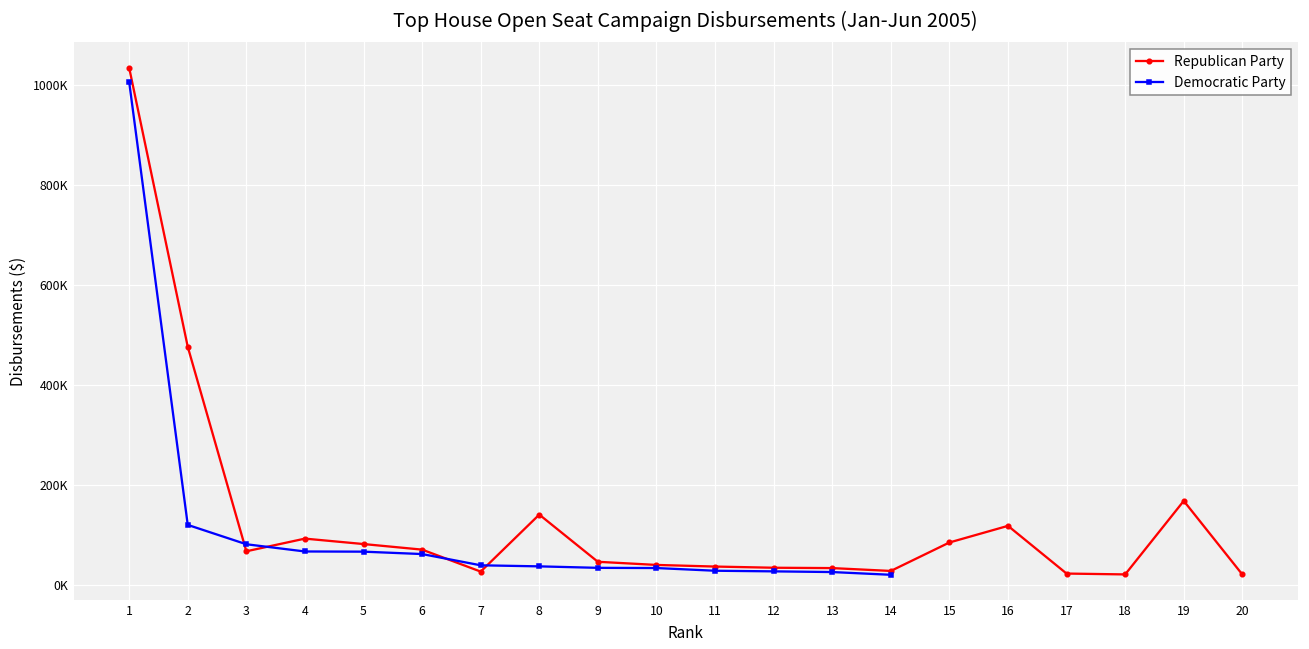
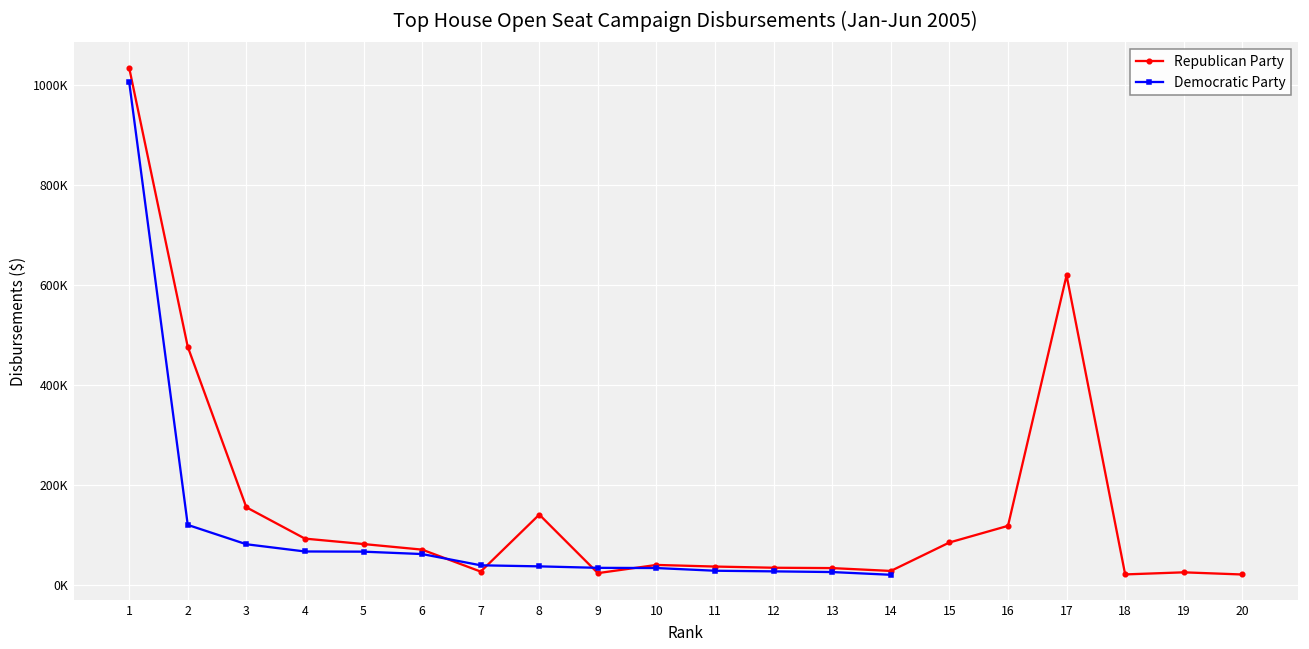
Republican Party, 3: 70000 -> 160000
Republican Party, 9: 50000 -> 20000
Republican Party, 17: 20000 -> 620000
Republican Party, 19: 170000 -> 30000
